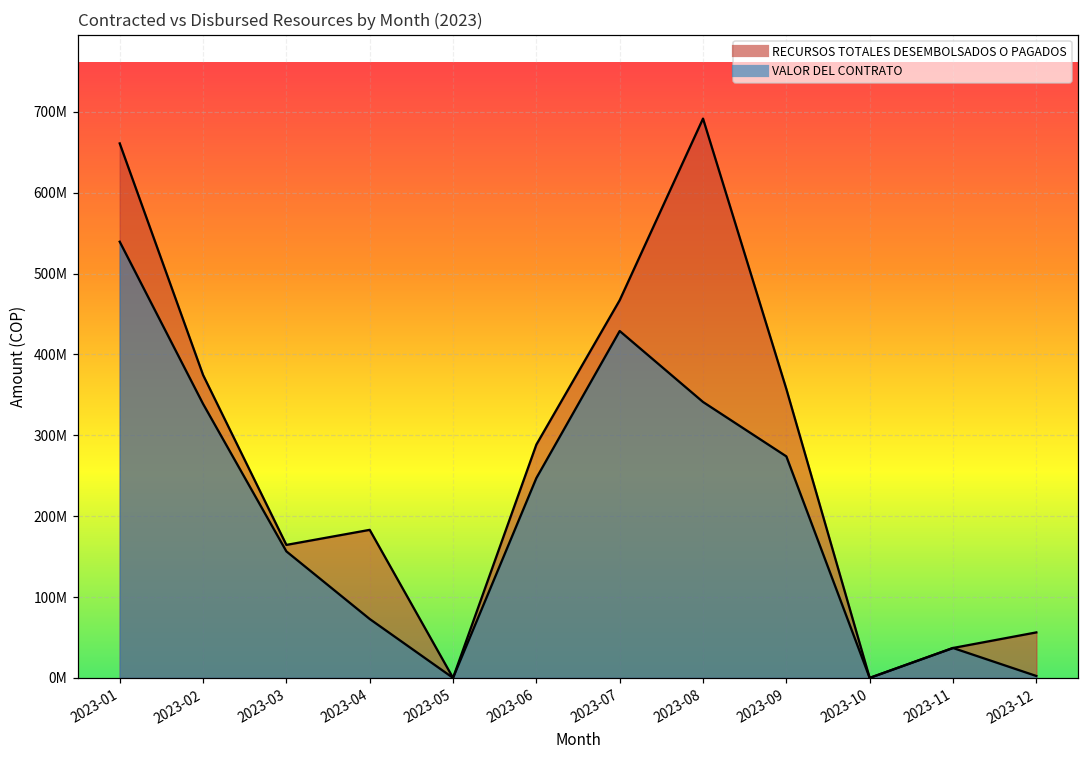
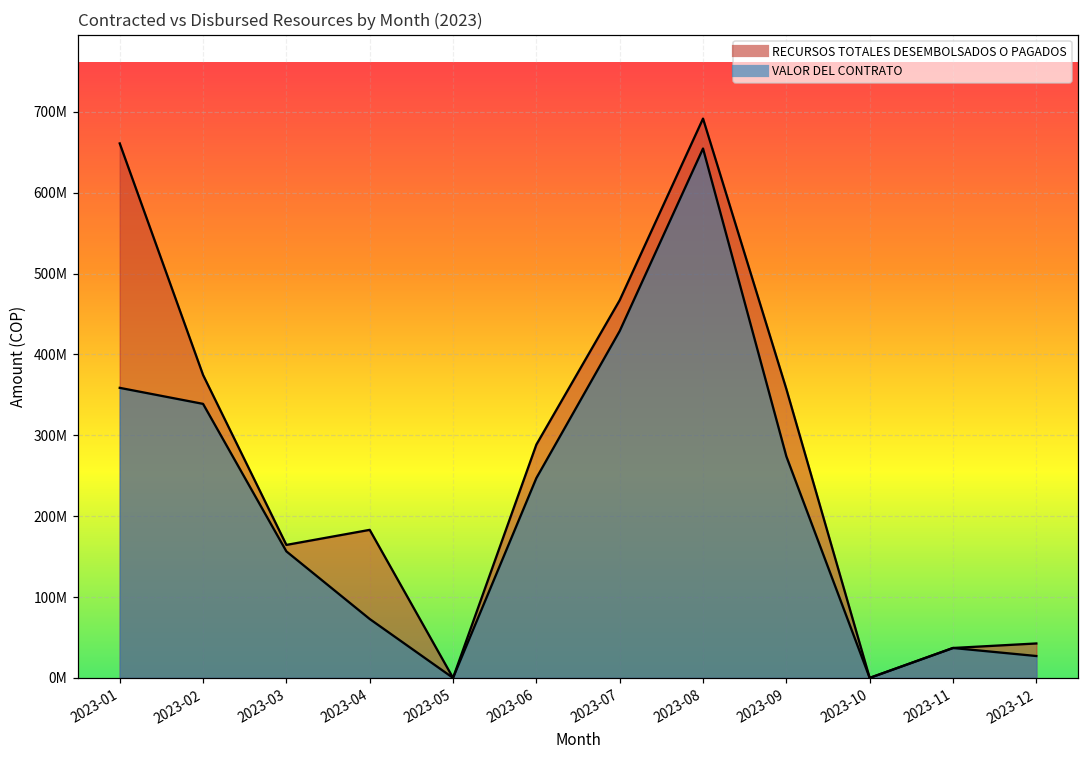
VALOR DEL CONTRATO, 2023-01: 540000000 -> 360000000
VALOR DEL CONTRATO, 2023-08: 340000000 -> 650000000
RECURSOS TOTALES DESEMBOLSADOS O PAGADOS, 2023-12: 60000000 -> 40000000
VALOR DEL CONTRATO, 2023-12: 0 -> 30000000
